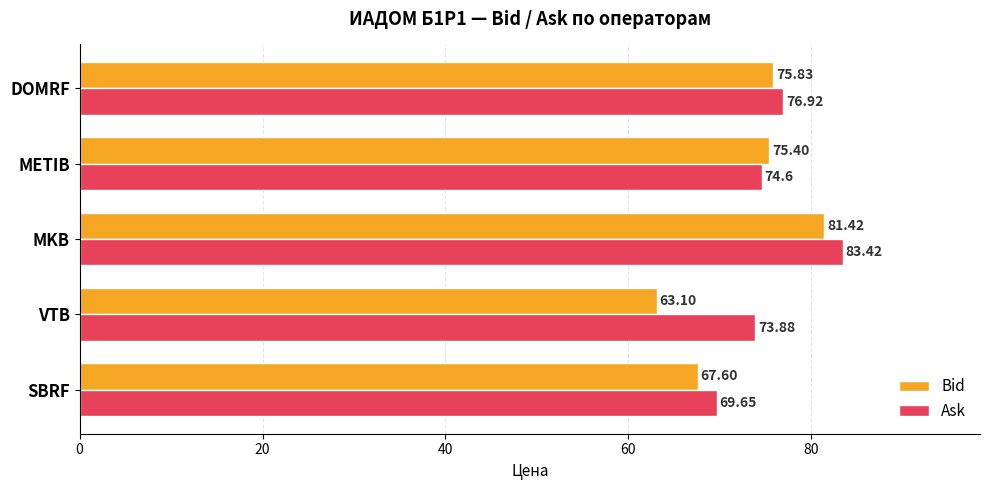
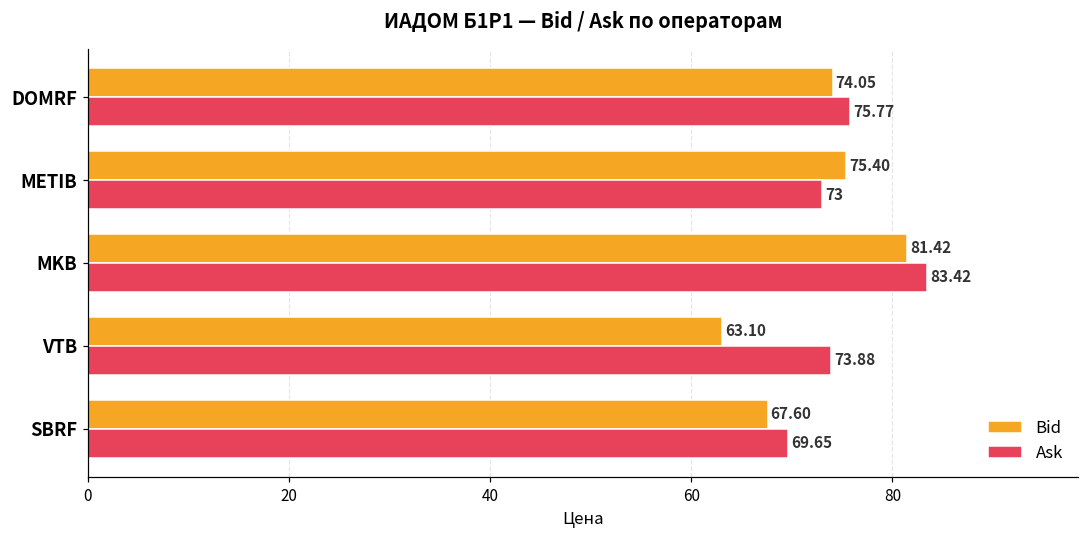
Bid, DOMRF: 75.83 -> 74.05
Ask, DOMRF: 76.92 -> 75.77
Ask, METIB: 74.6 -> 73
